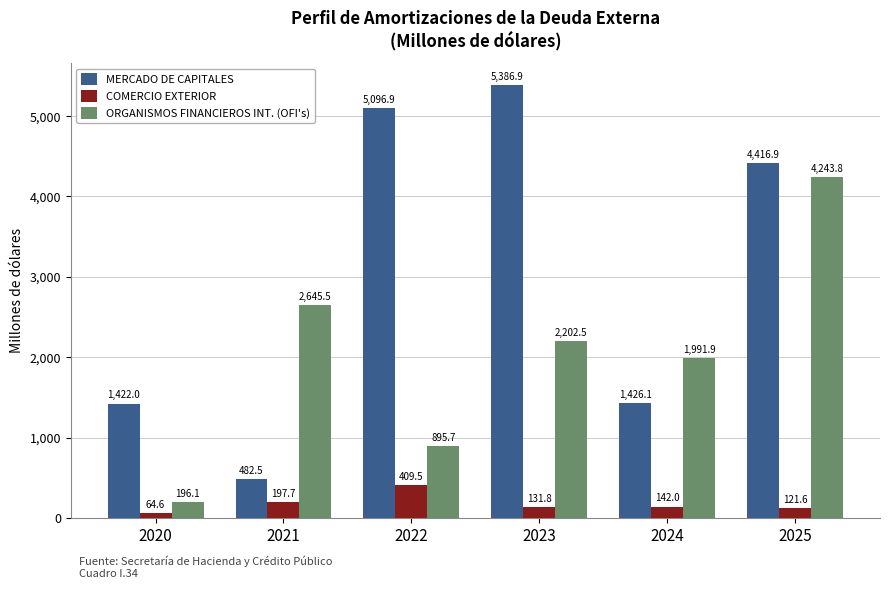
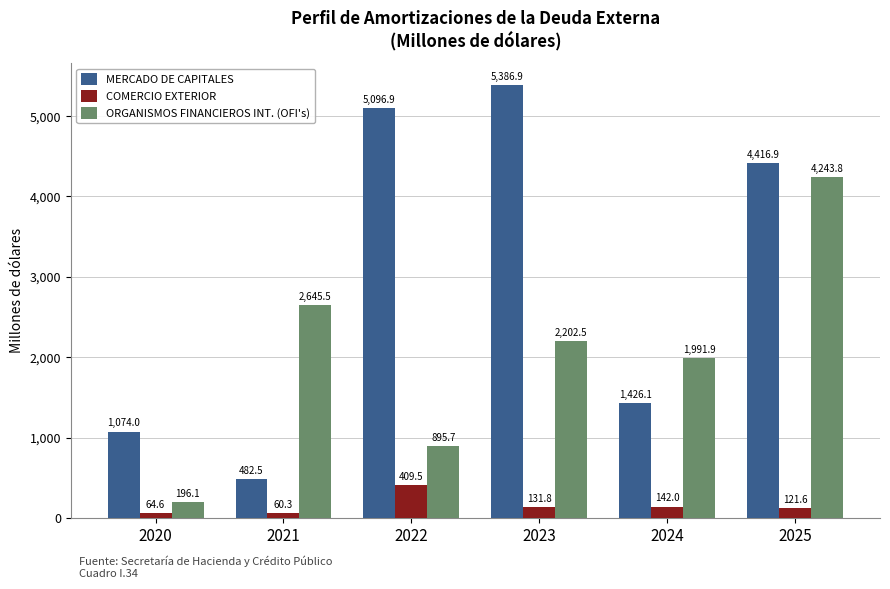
MERCADO DE CAPITALES, 2020: 1,422.0 -> 1,074.0
COMERCIO EXTERIOR, 2021: 197.7 -> 60.3
